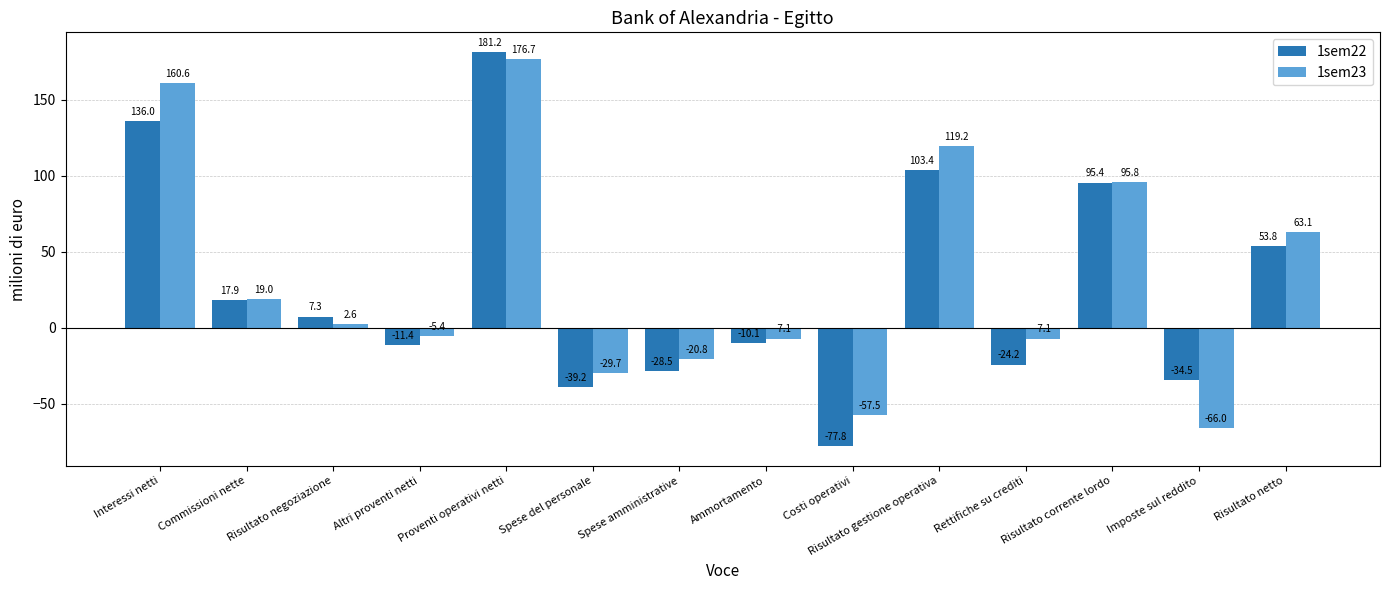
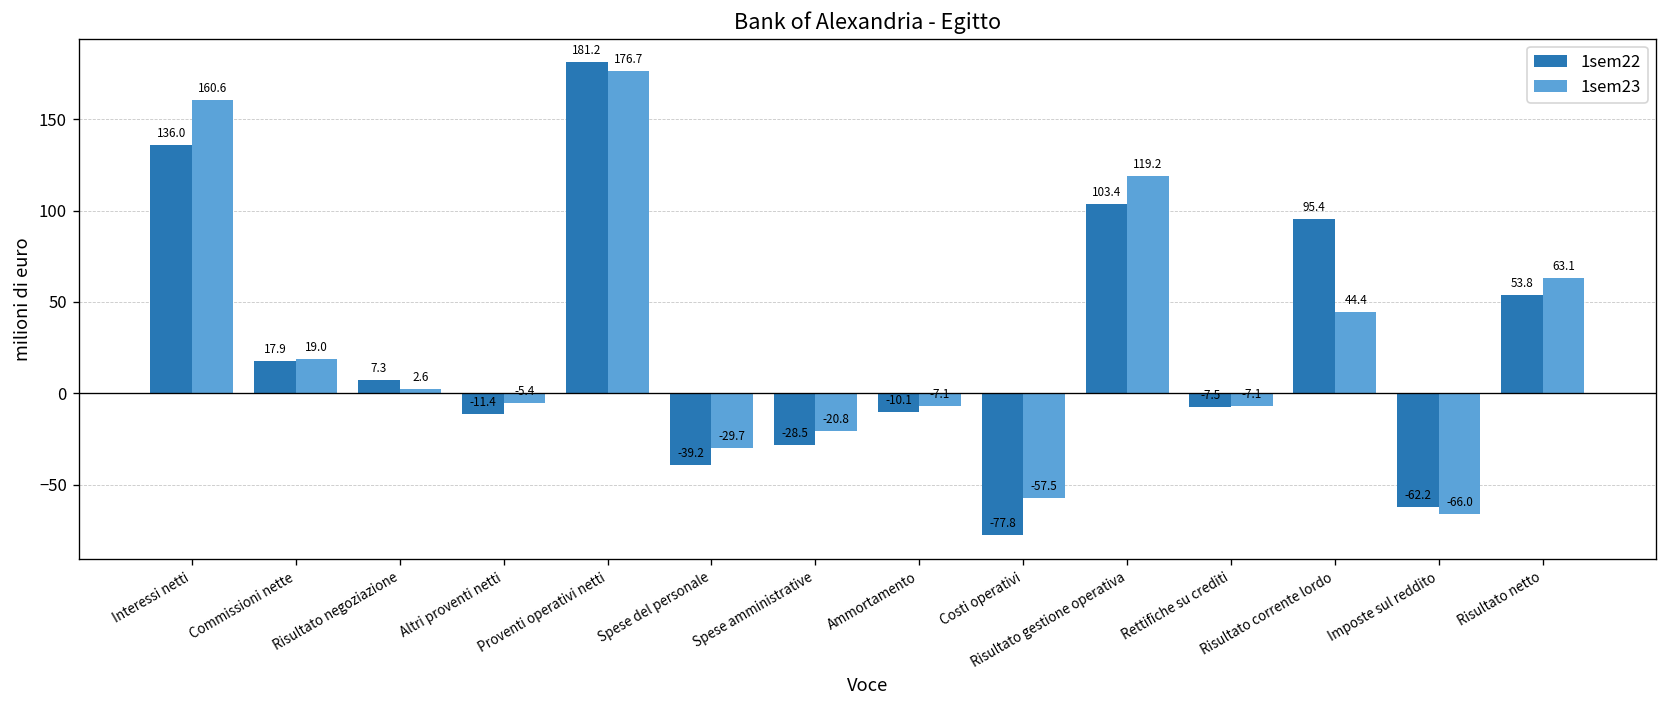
1sem22, Rettifiche su crediti: -24.2 -> -7.5
1sem23, Risultato corrente lordo: 95.8 -> 44.4
1sem22, Imposte sul reddito: -34.5 -> -62.2
